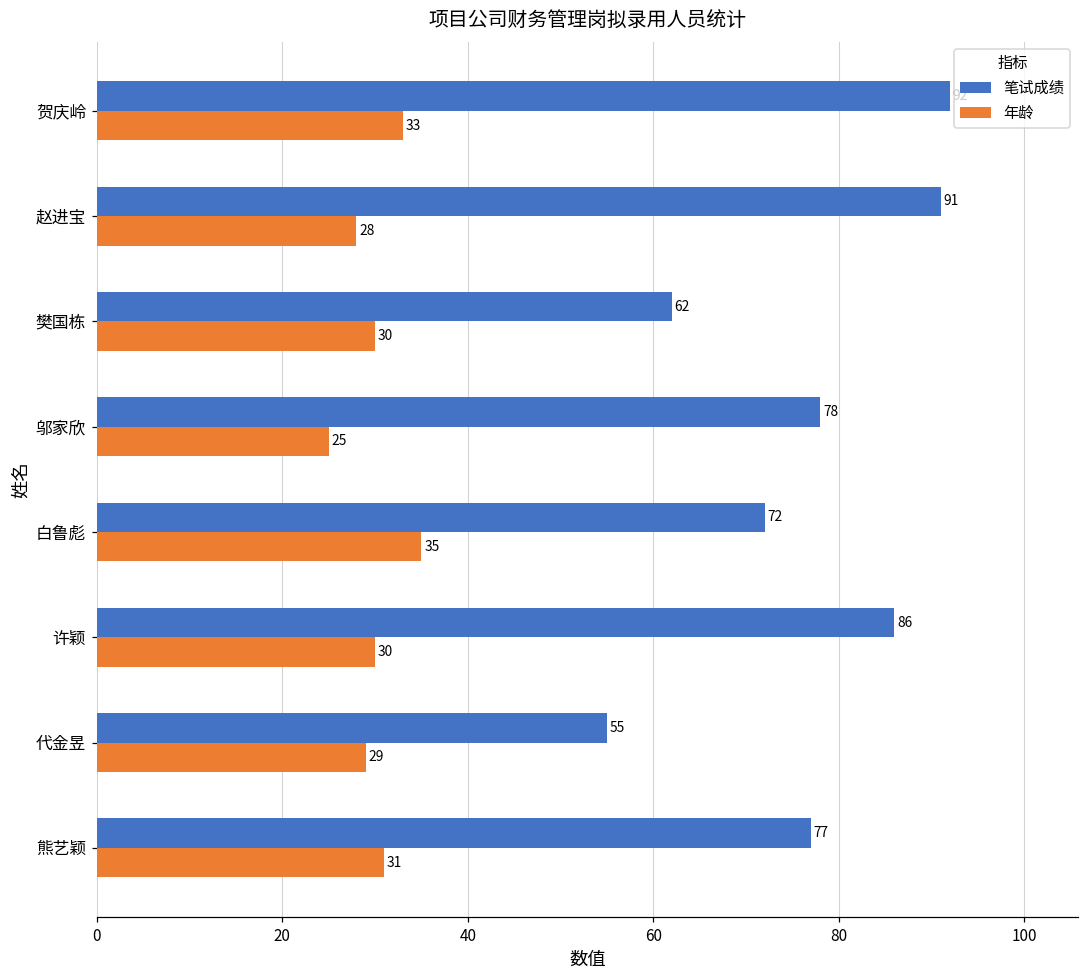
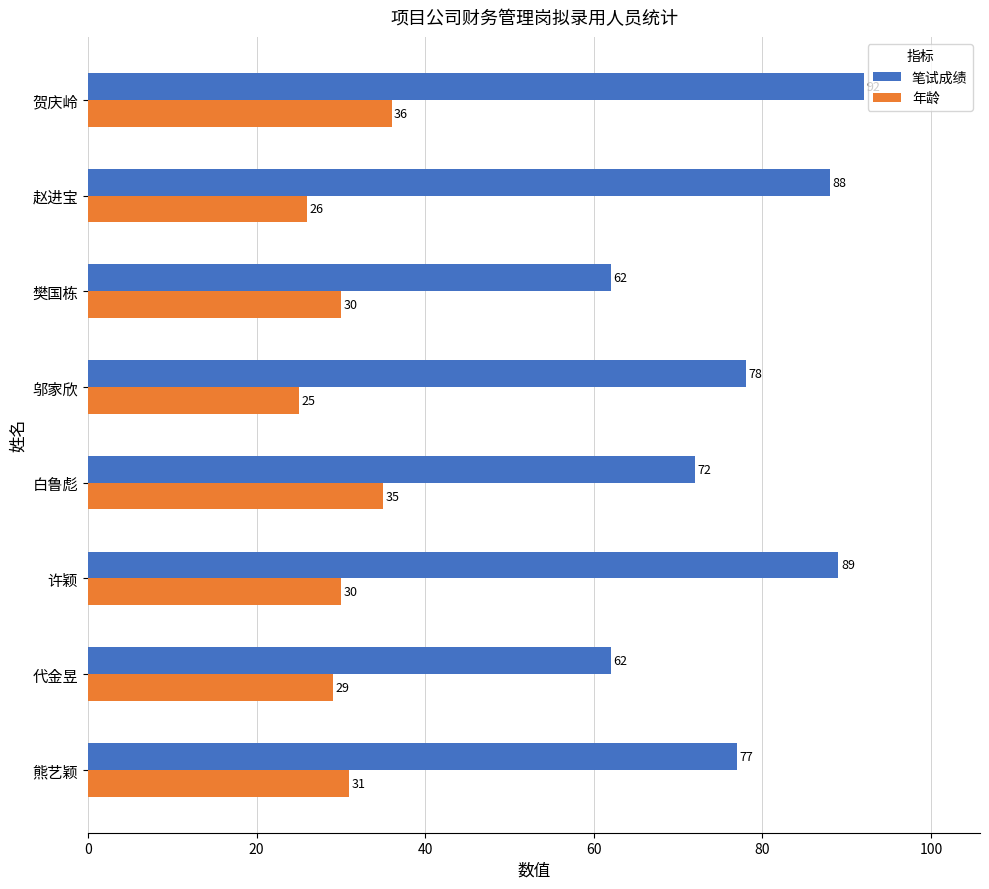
年龄, 贺庆岭: 33 -> 36
笔试成绩, 赵进宝: 91 -> 88
年龄, 赵进宝: 28 -> 26
笔试成绩, 许颖: 86 -> 89
笔试成绩, 代金昱: 55 -> 62
